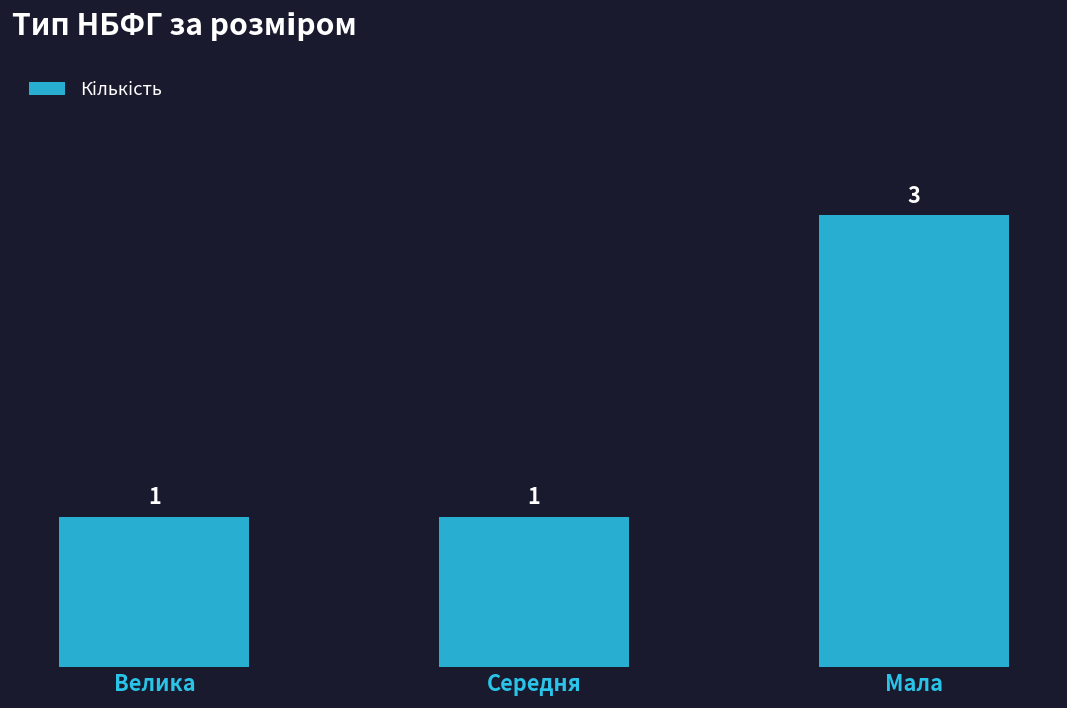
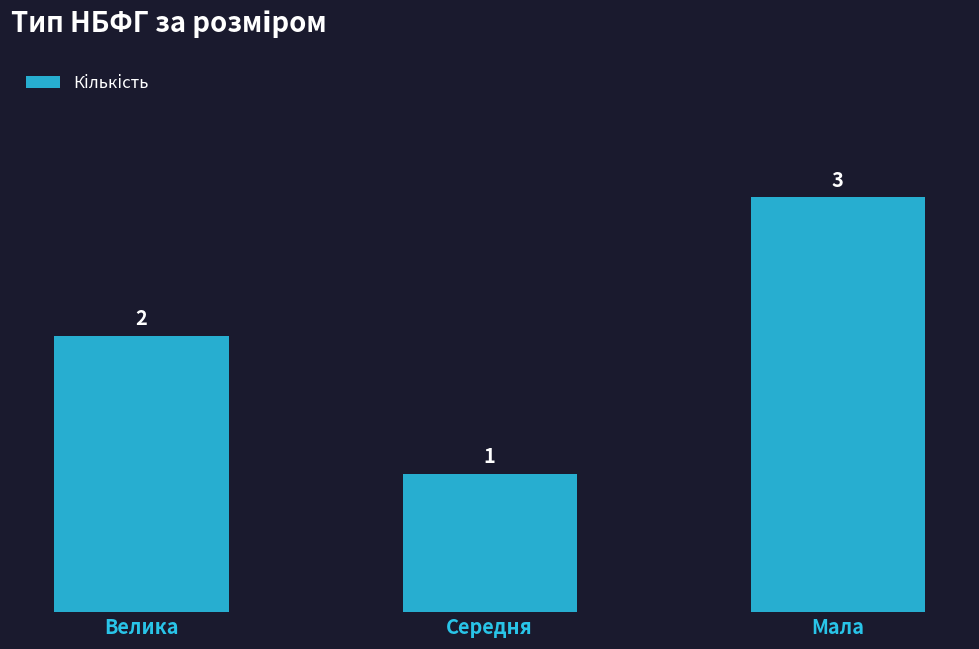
Велика: 1 -> 2
